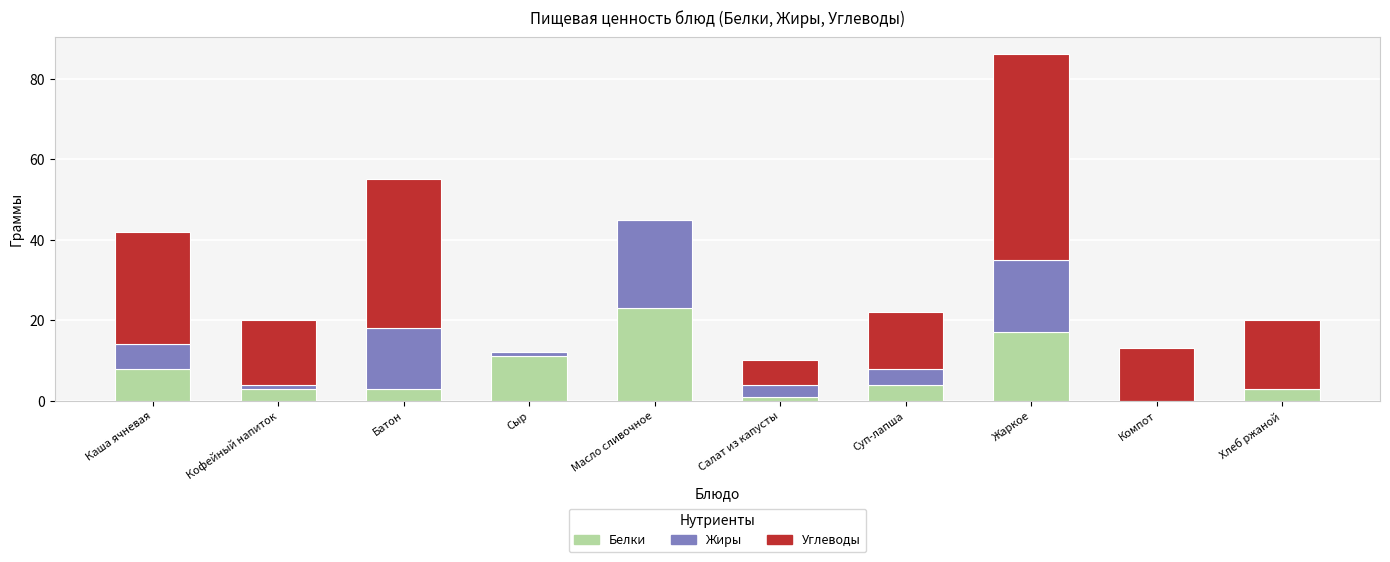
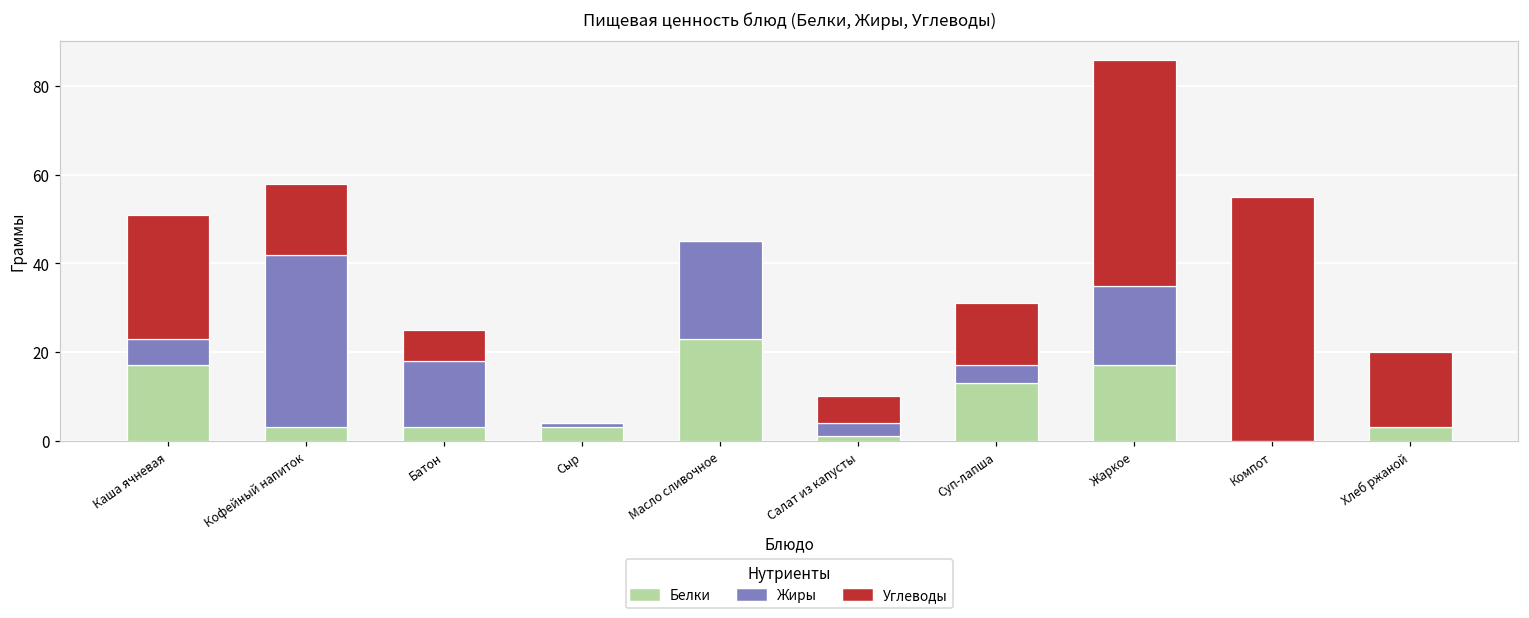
Белки, Каша ячневая: 8 -> 17
Жиры, Кофейный напиток: 1 -> 39
Углеводы, Батон: 37 -> 7
Белки, Сыр: 11 -> 3
Белки, Суп-лапша: 4 -> 13
Углеводы, Компот: 13 -> 55
